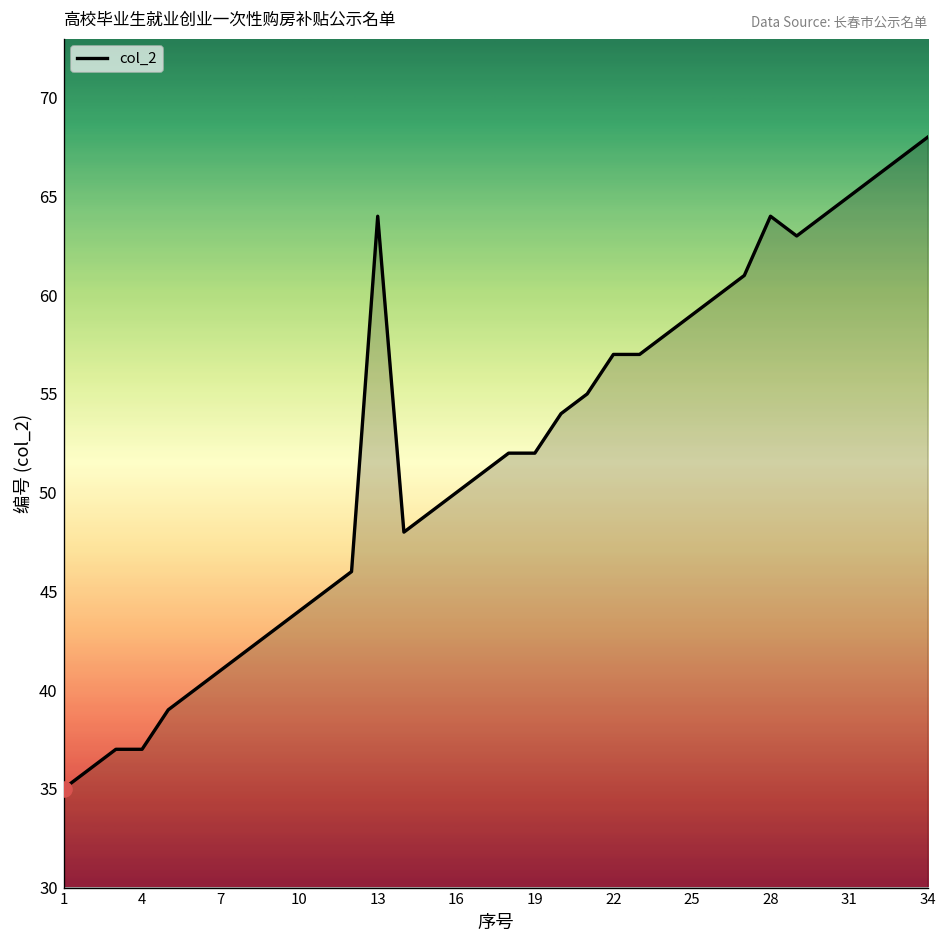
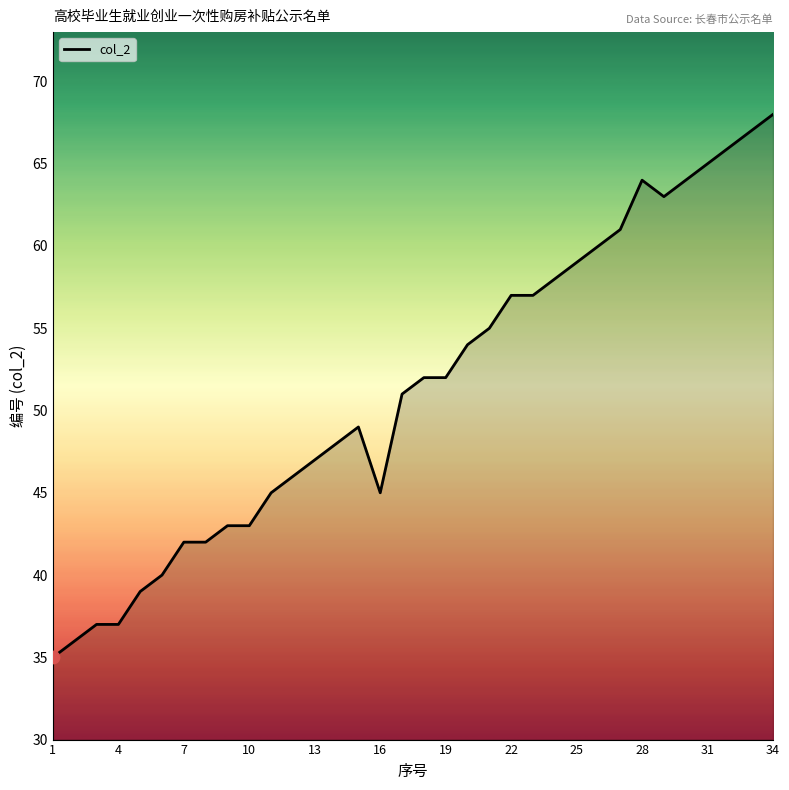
col_2, 7: 41 -> 42
col_2, 10: 44 -> 43
col_2, 13: 64 -> 47
col_2, 16: 50 -> 45
